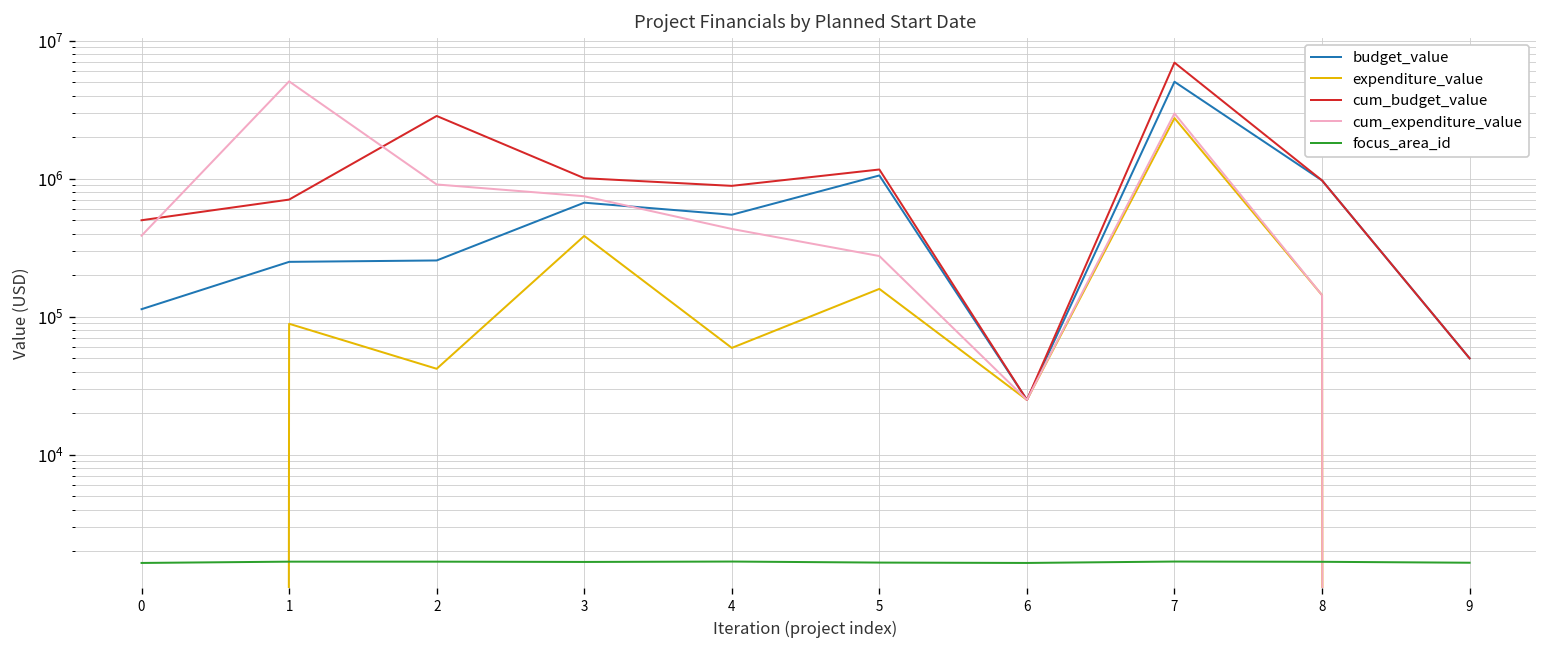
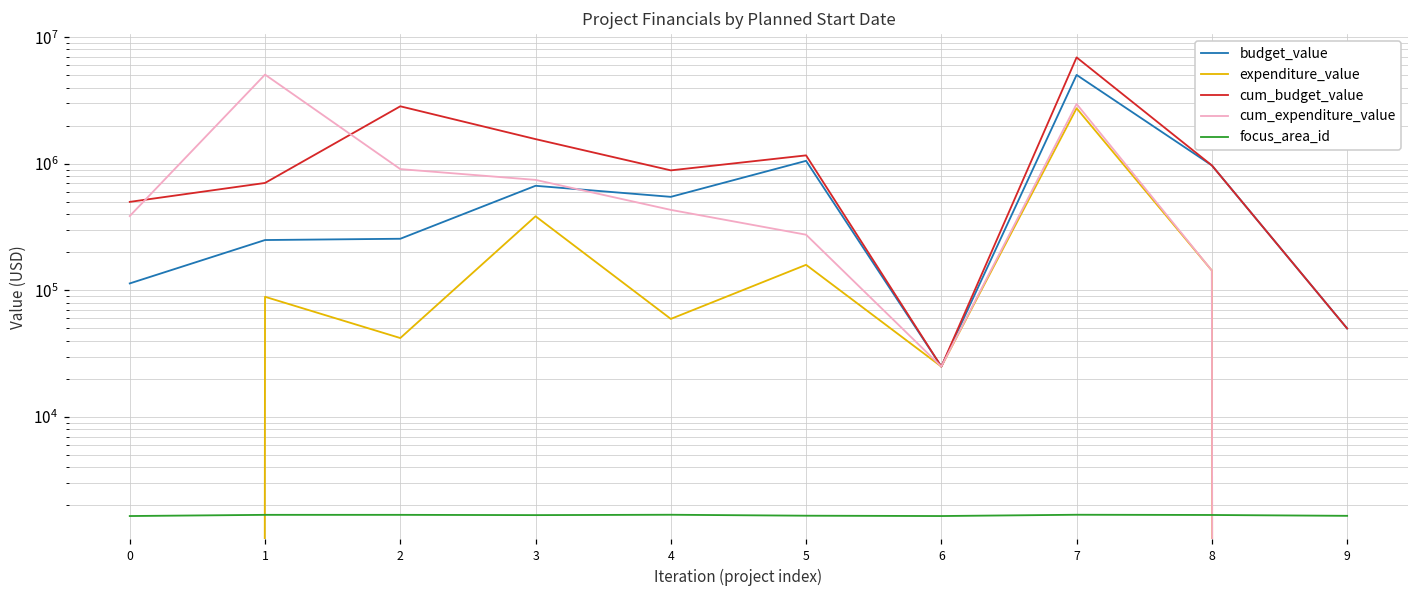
cum_budget_value, 3: 1000000 -> 1600000
